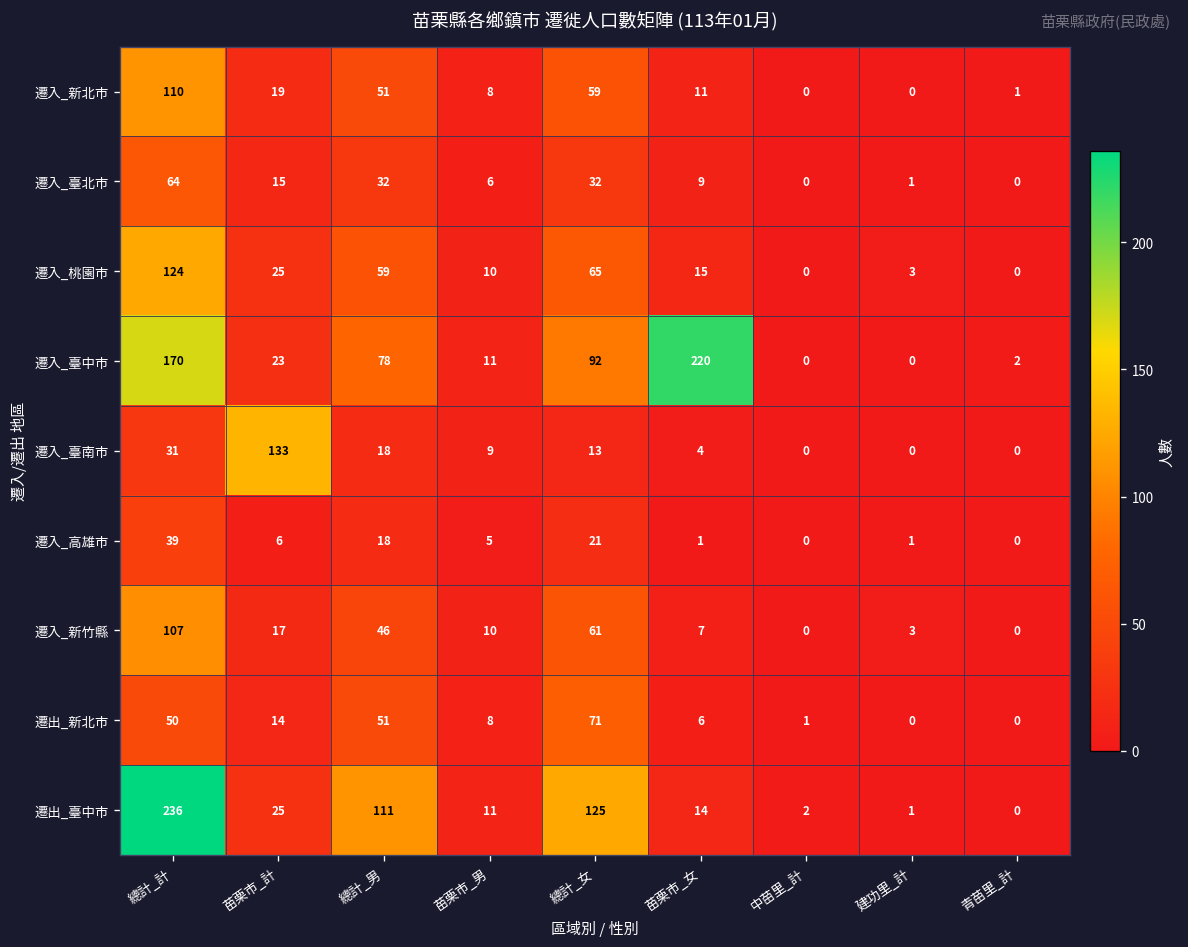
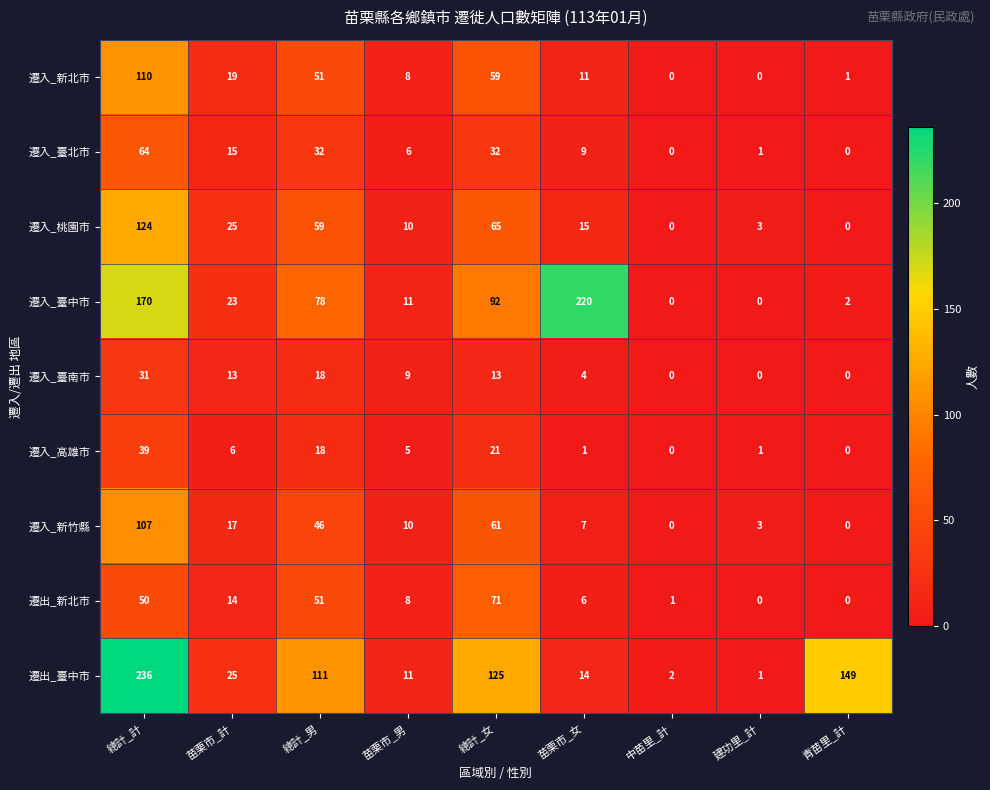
遷入_臺南市, 苗栗市_計: 133 -> 13
遷出_臺中市, 青苗里_計: 0 -> 149
